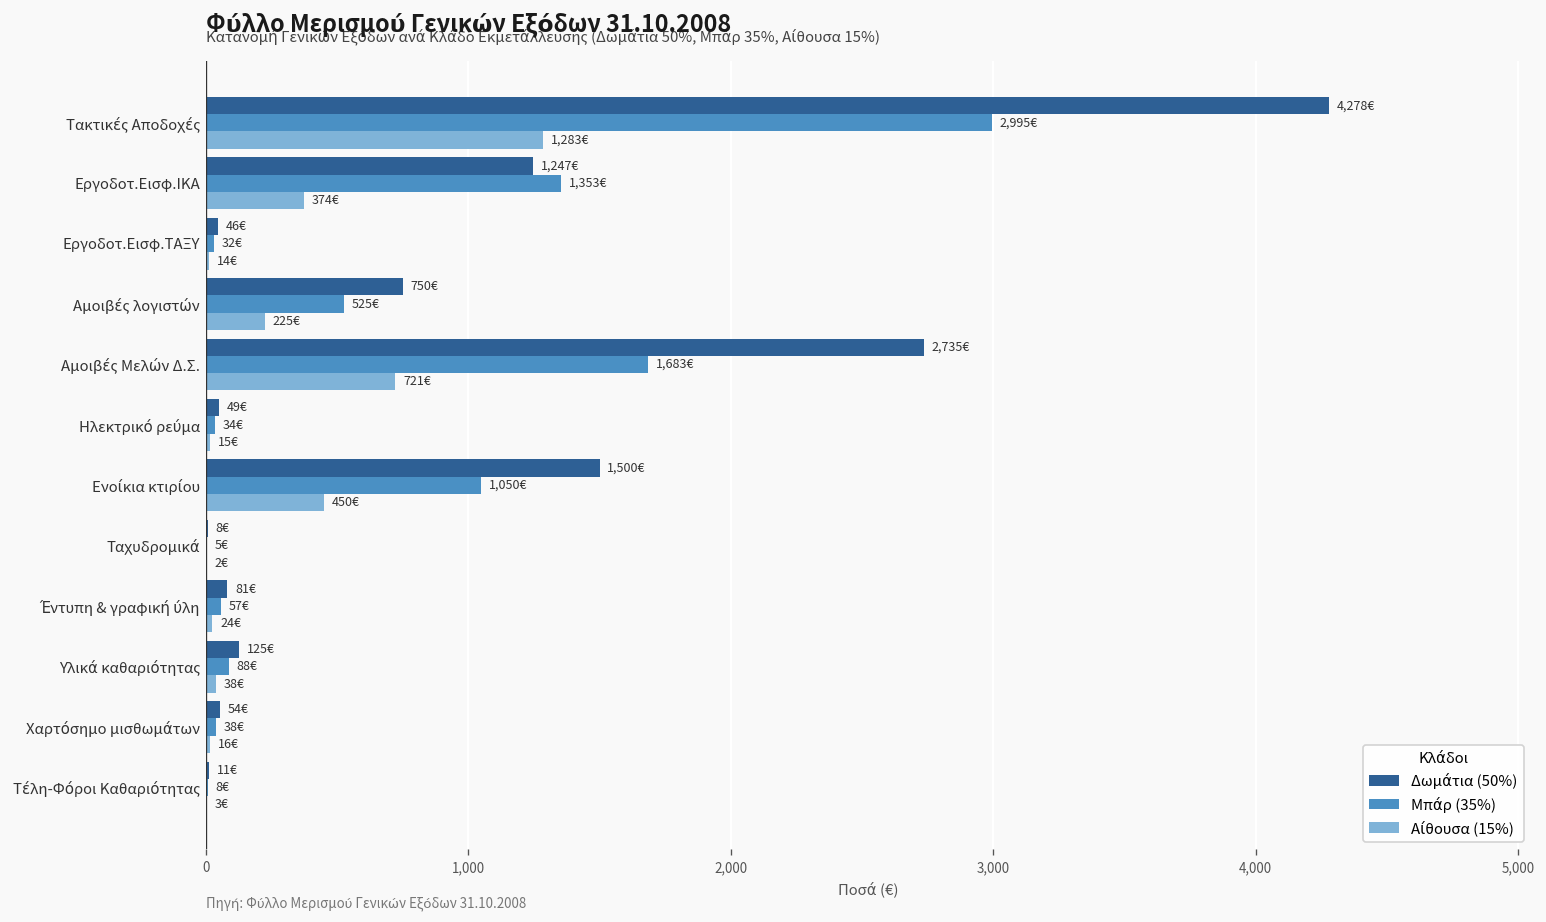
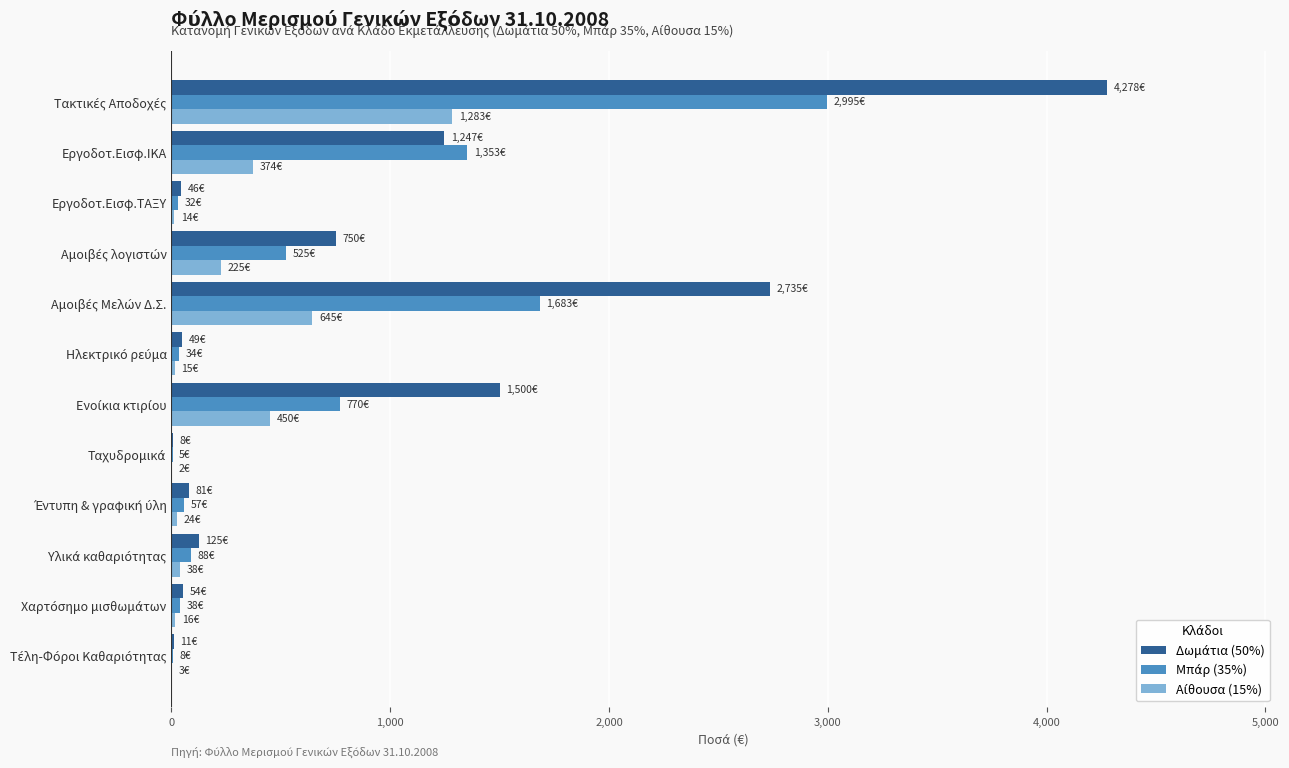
Αίθουσα (15%), Αμοιβές Μελών Δ.Σ.: 721€ -> 645€
Μπάρ (35%), Ενοίκια κτιρίου: 1,050€ -> 770€
